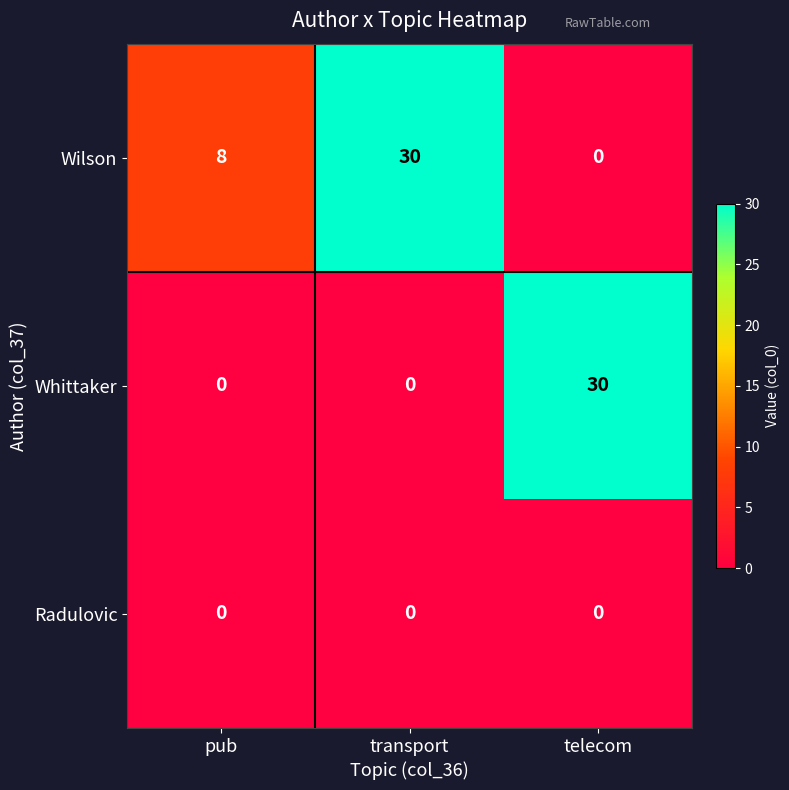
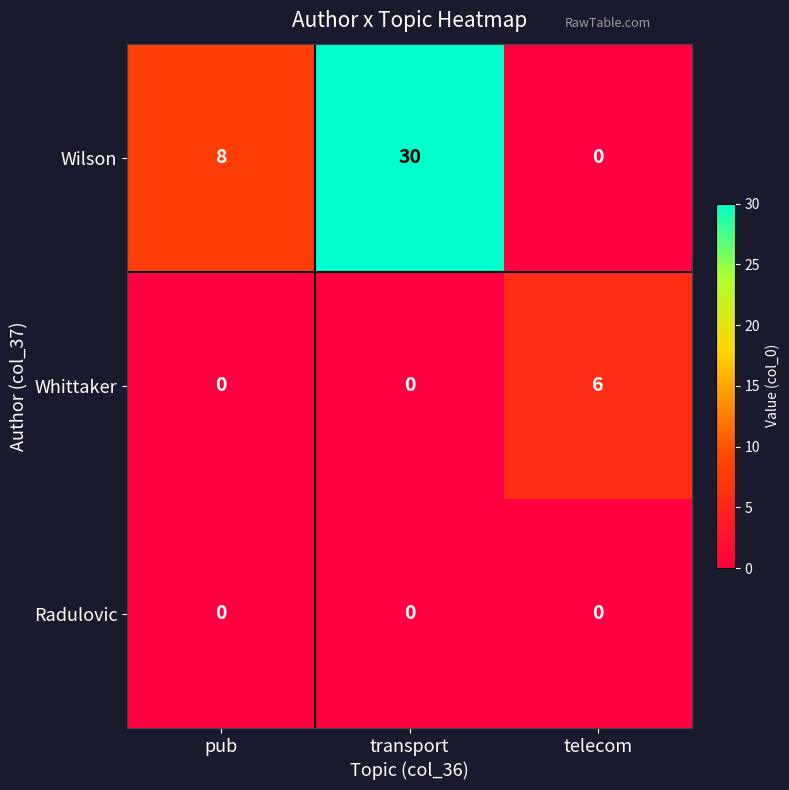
Whittaker, telecom: 30 -> 6
